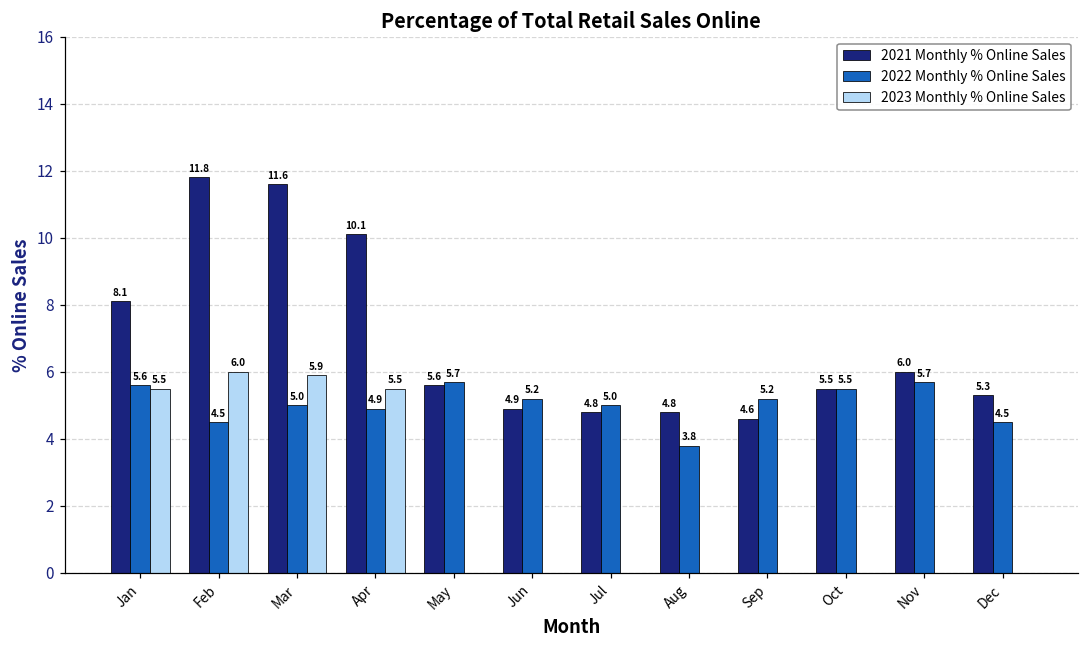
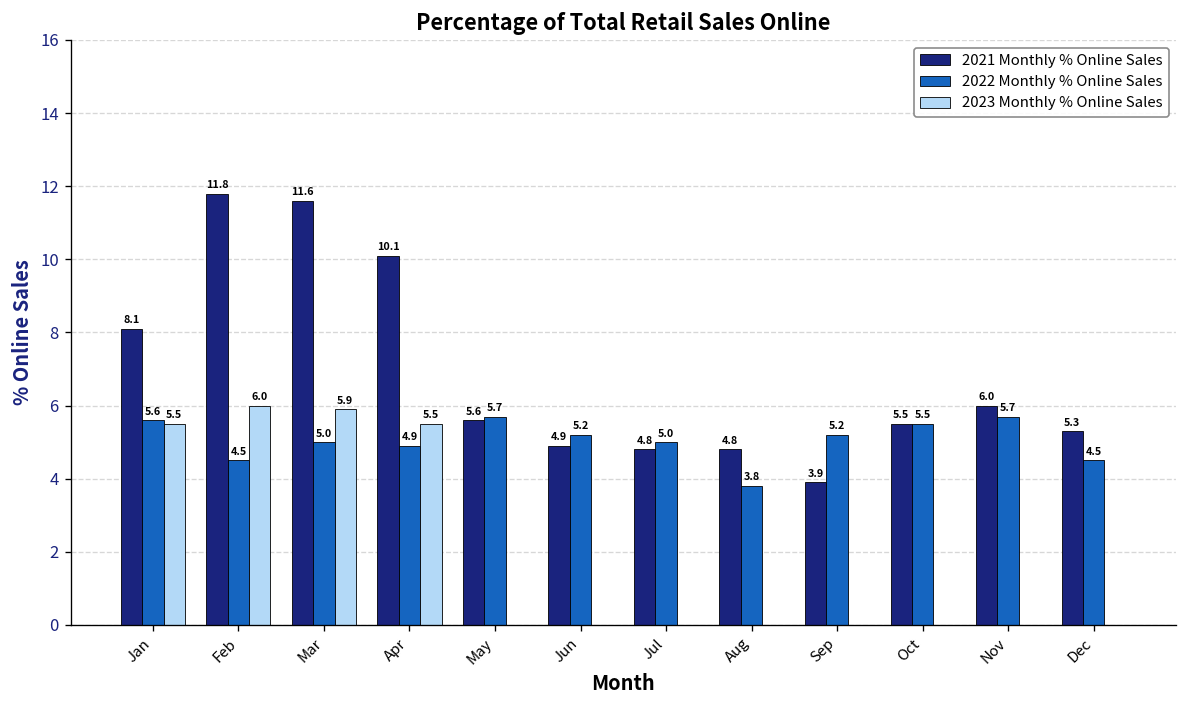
2021 Monthly % Online Sales, Sep: 4.6 -> 3.9
